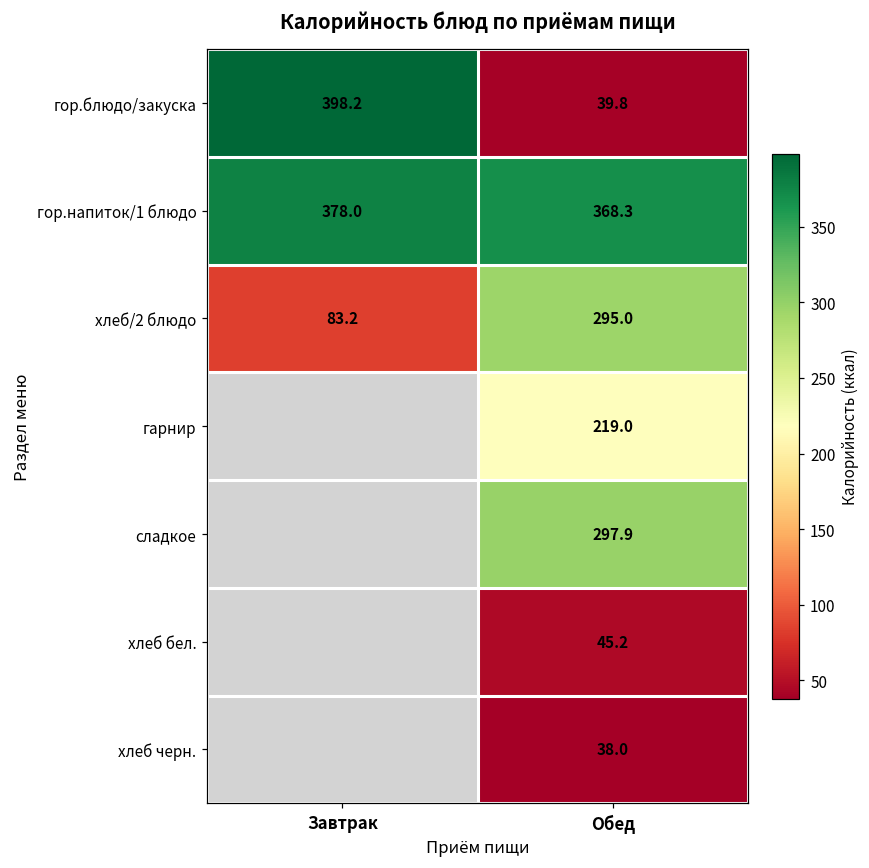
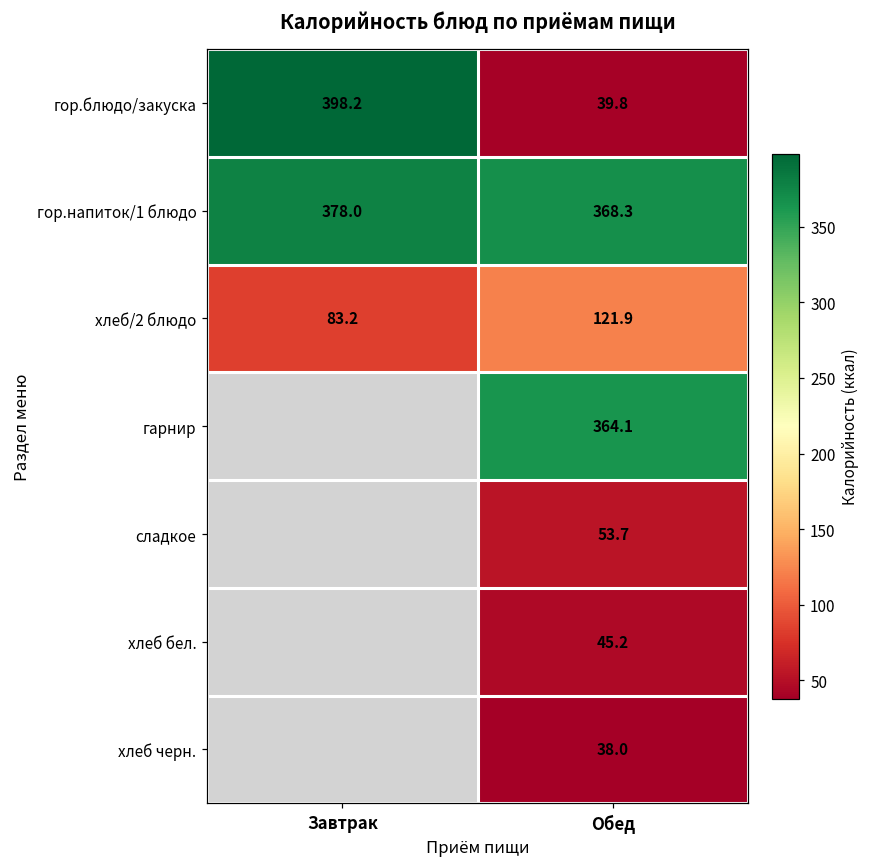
хлеб/2 блюдо, Обед: 295.0 -> 121.9
гарнир, Обед: 219.0 -> 364.1
сладкое, Обед: 297.9 -> 53.7
